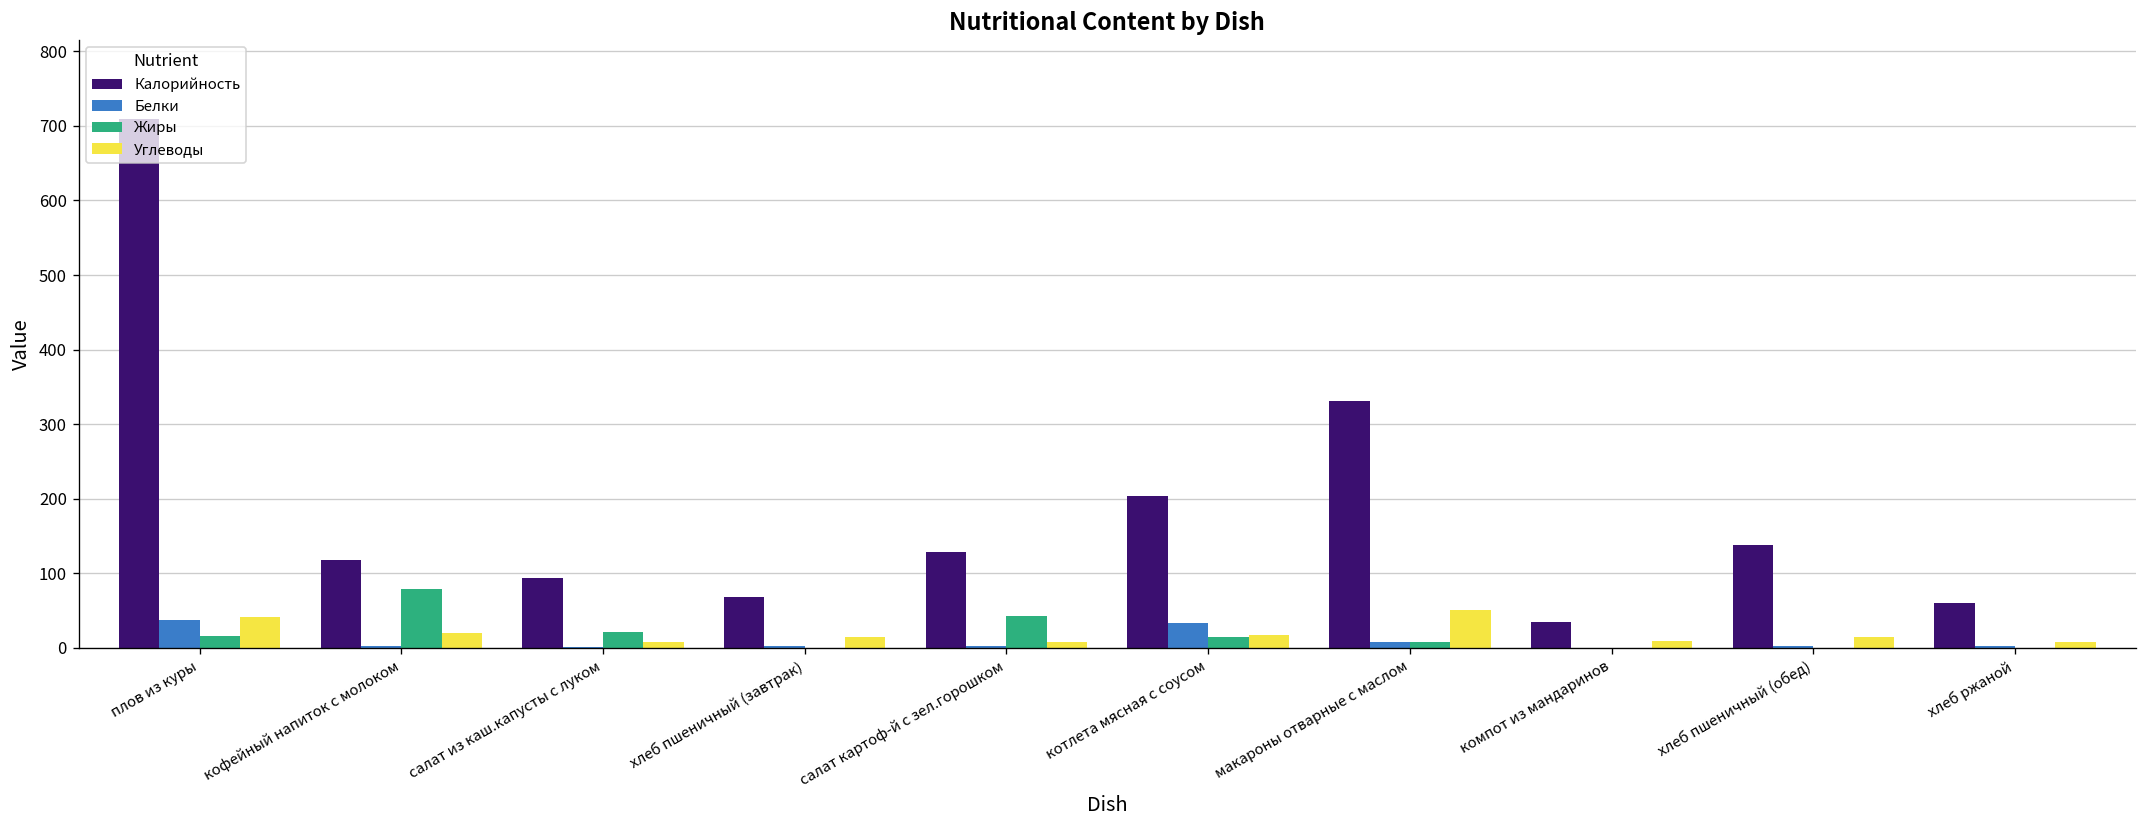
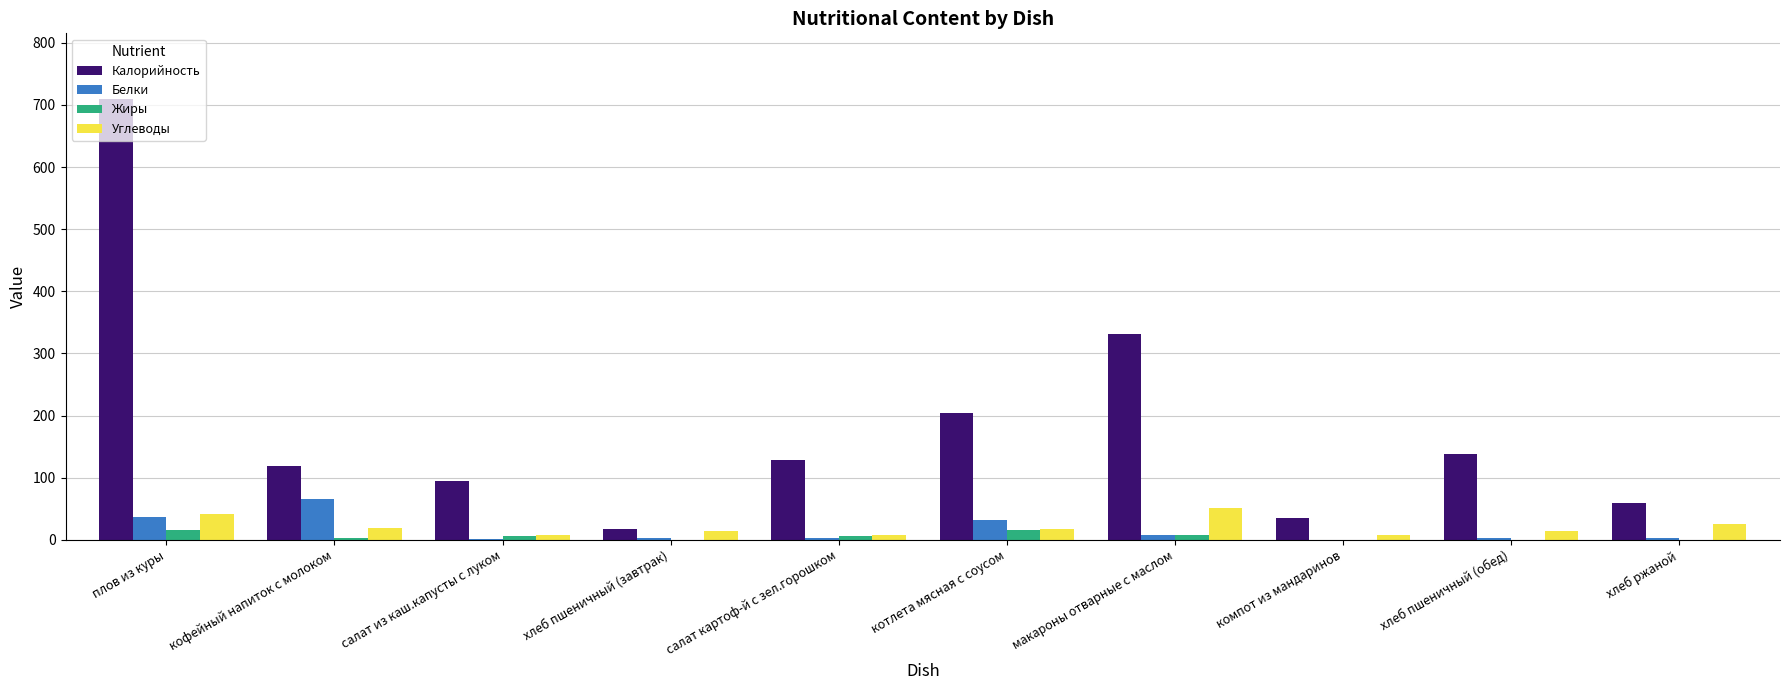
Белки, кофейный напиток с молоком: 0 -> 70
Жиры, кофейный напиток с молоком: 80 -> 0
Жиры, салат из каш.капусты с луком: 20 -> 10
Калорийность, хлеб пшеничный (завтрак): 70 -> 20
Жиры, салат картоф-й с зел.горошком: 40 -> 10
Углеводы, хлеб ржаной: 10 -> 30
